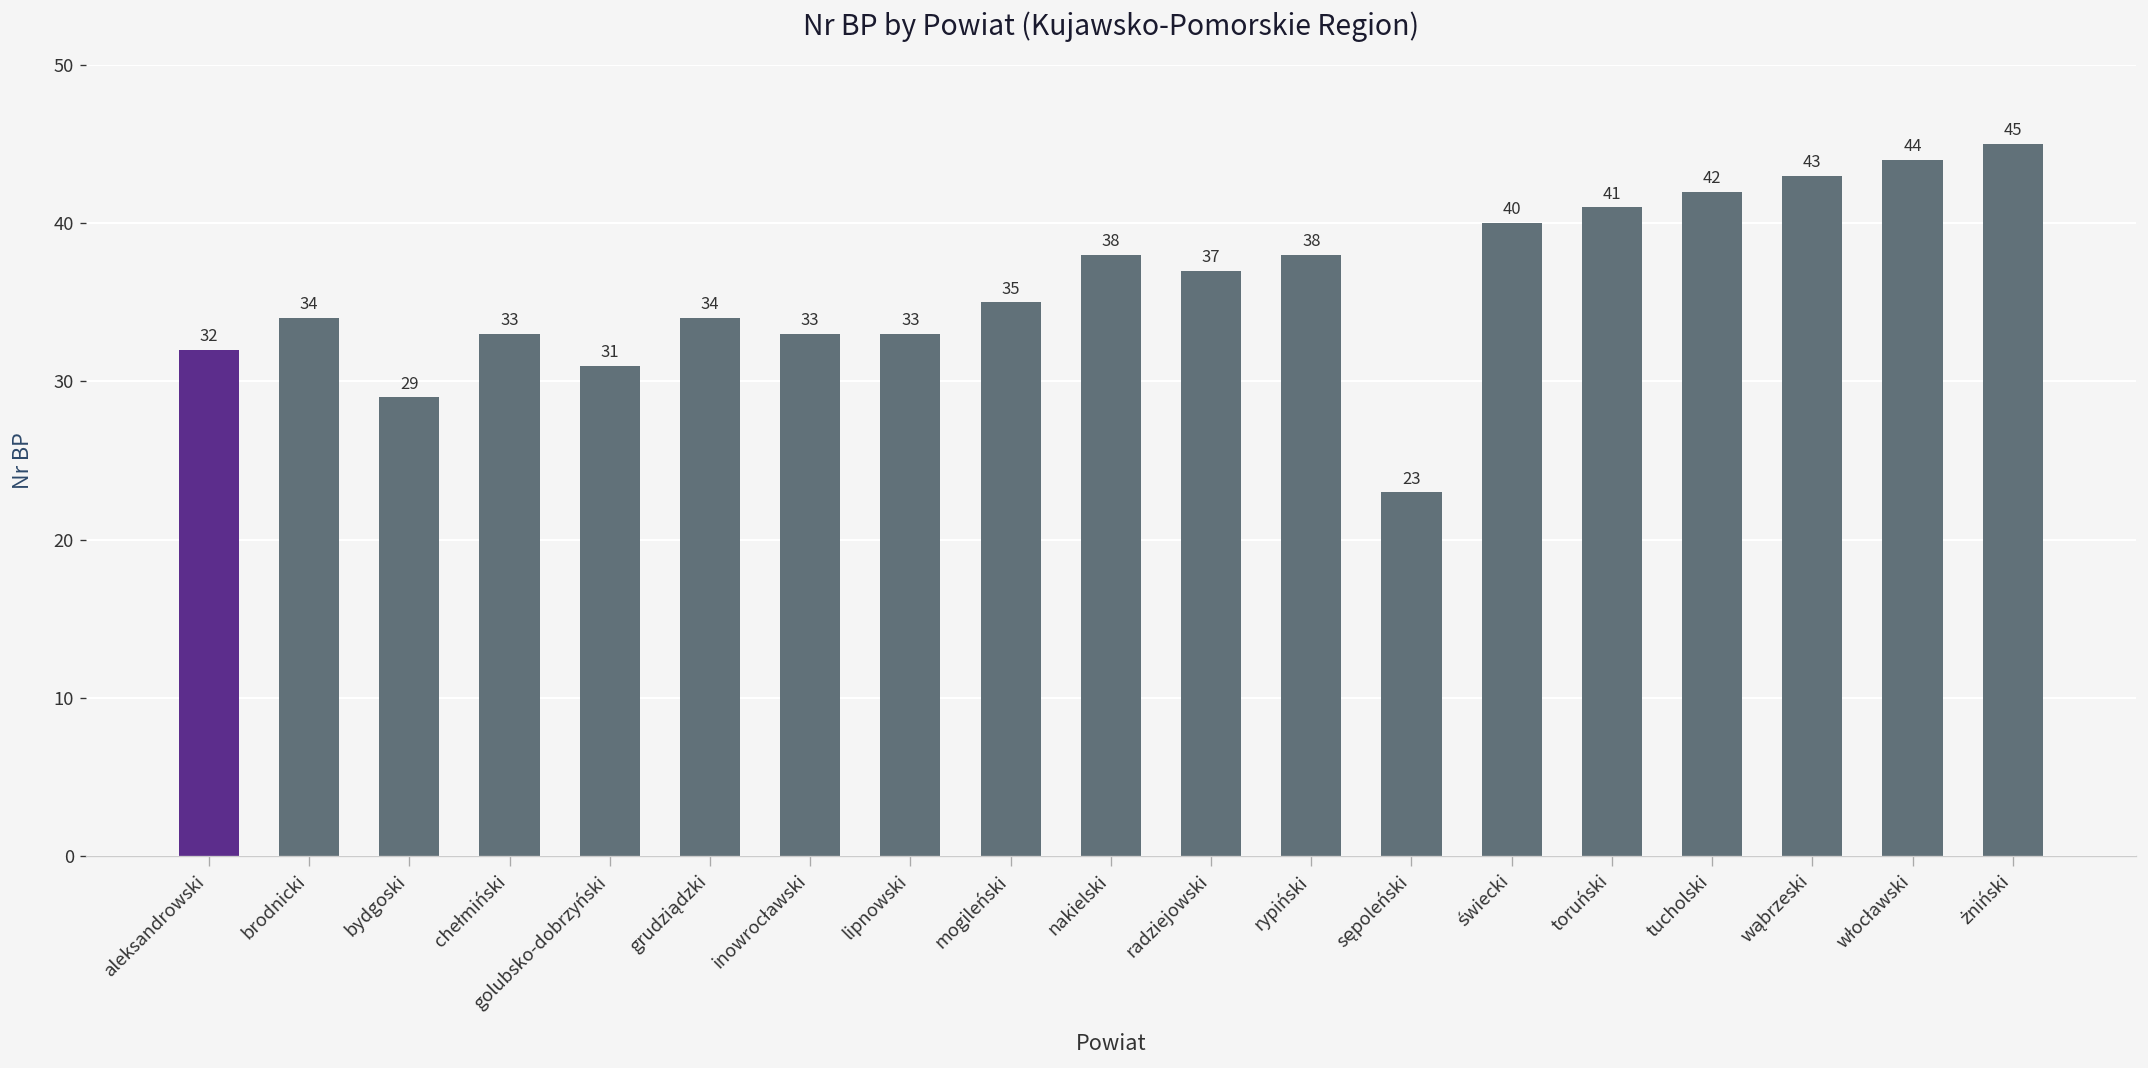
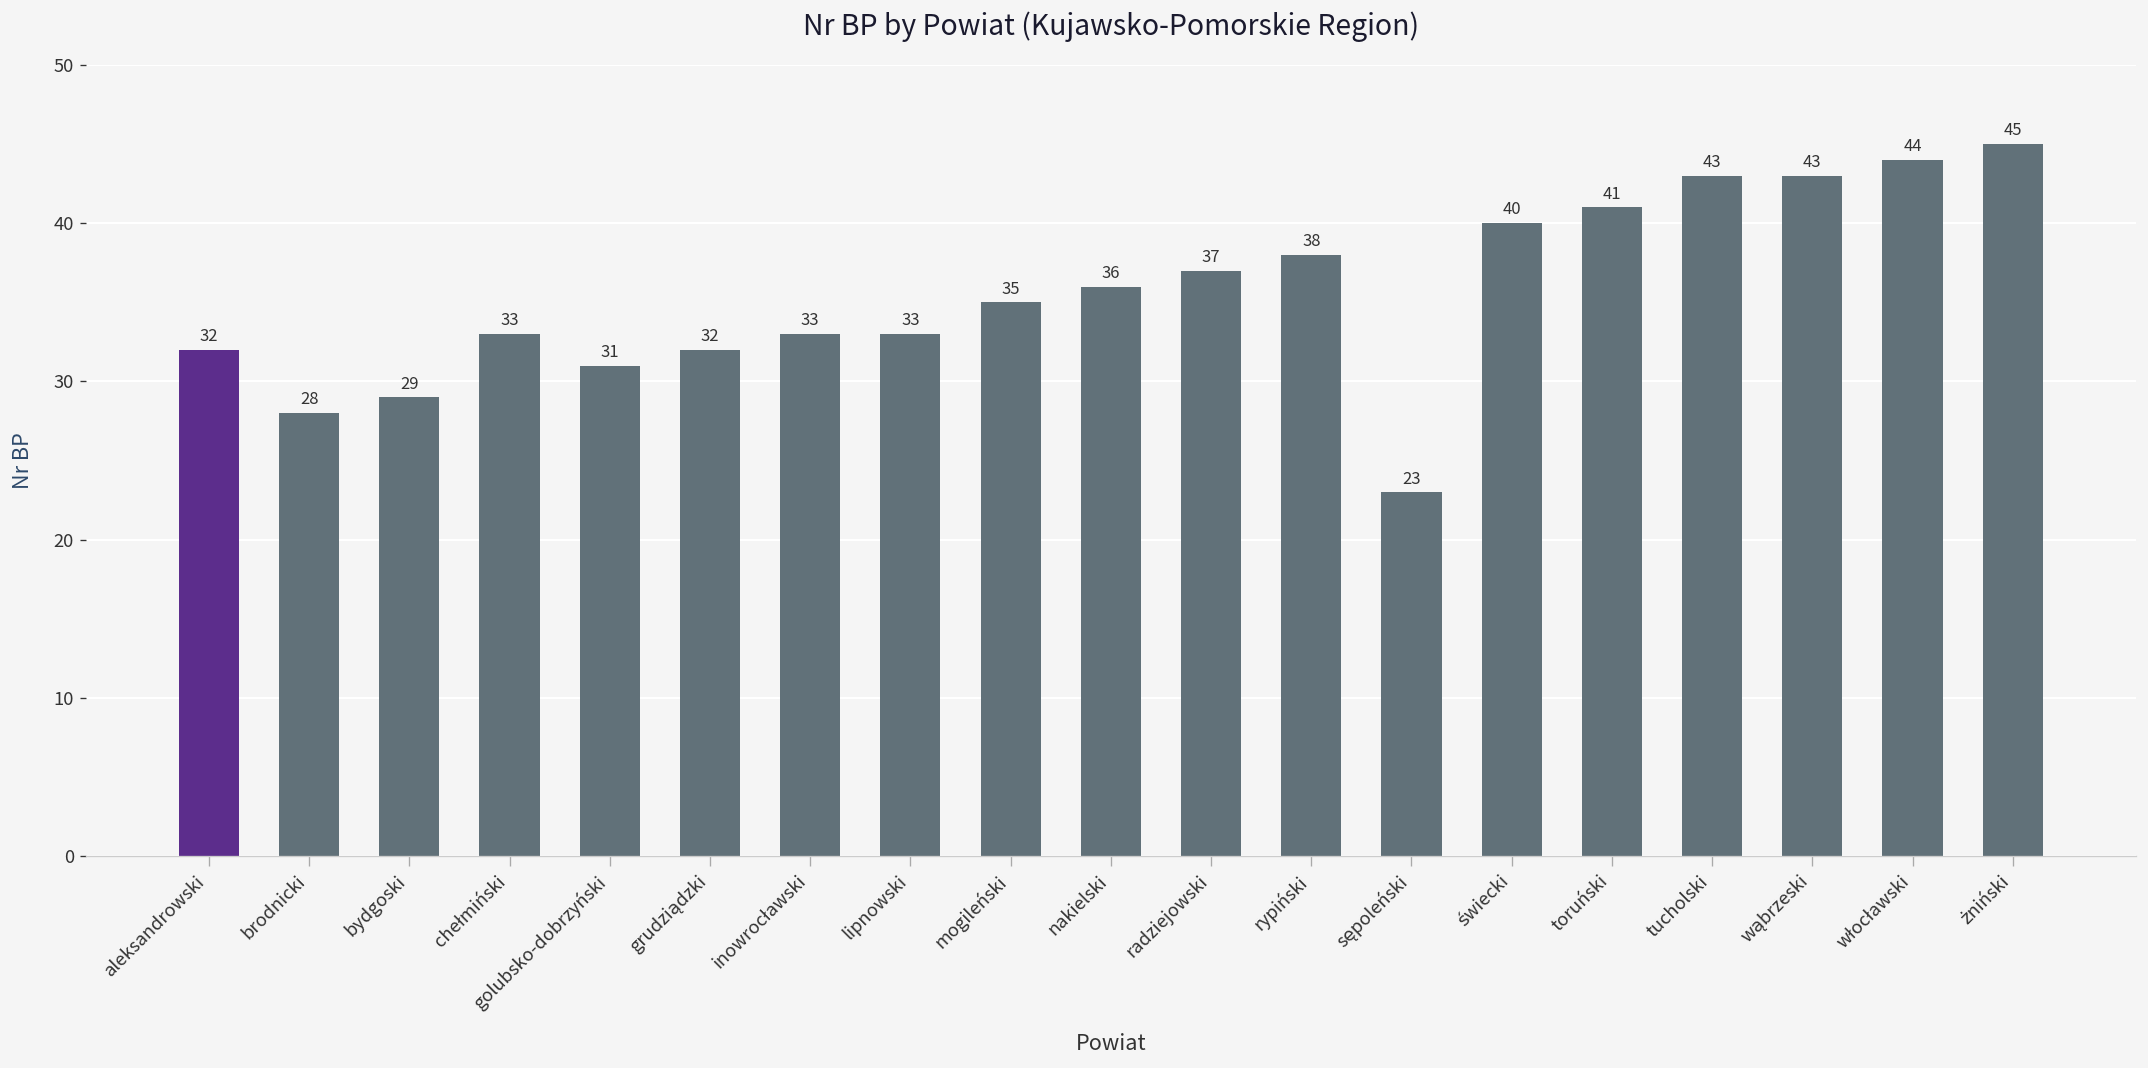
brodnicki: 34 -> 28
grudziądzki: 34 -> 32
nakielski: 38 -> 36
tucholski: 42 -> 43
